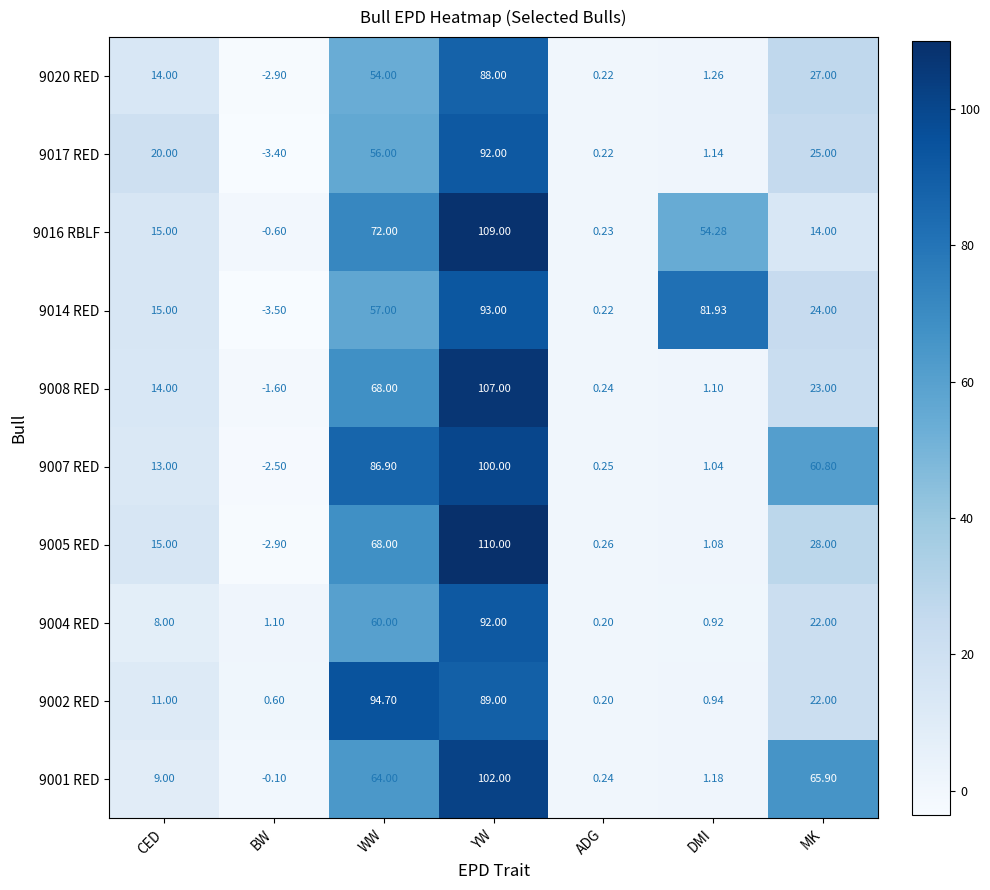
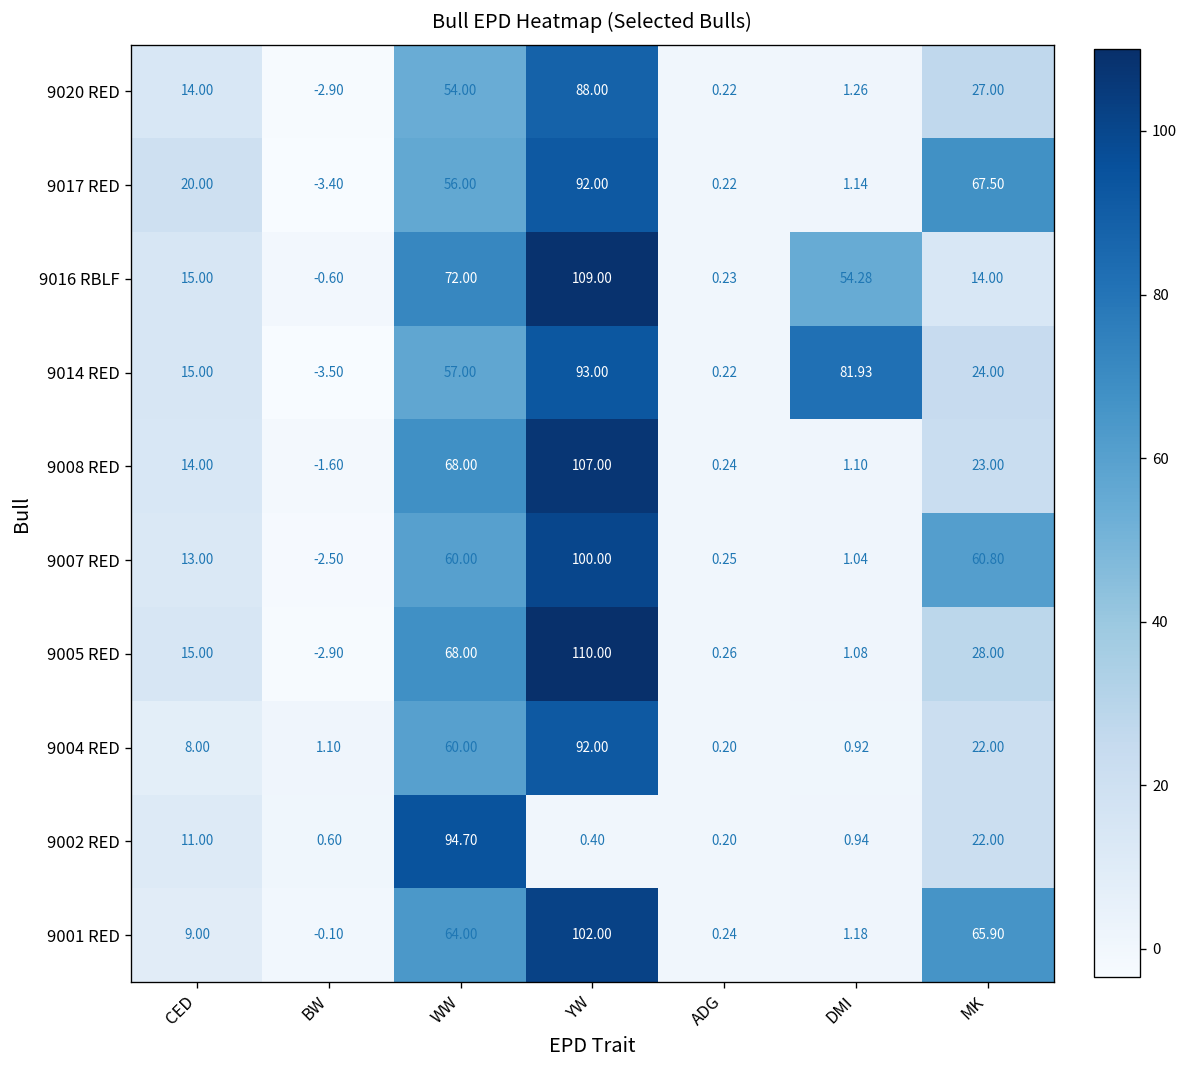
9017 RED, MK: 25.00 -> 67.50
9007 RED, WW: 86.90 -> 60.00
9002 RED, YW: 89.00 -> 0.40
